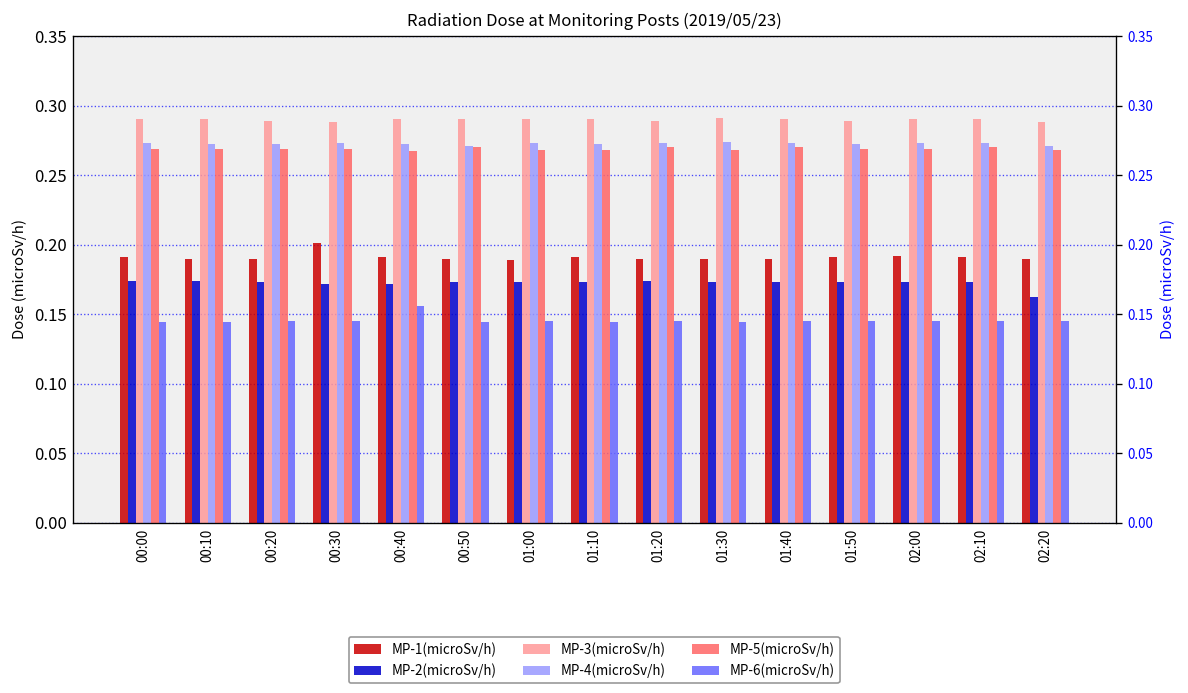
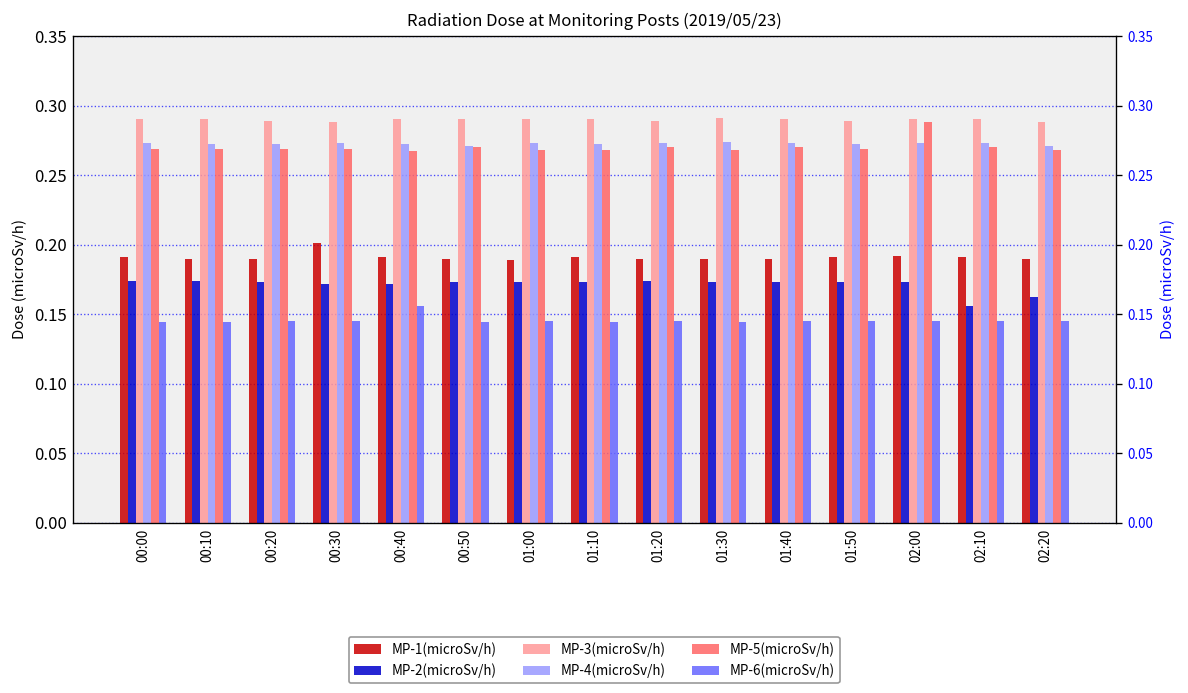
MP-5(microSv/h), 02:00: 0.269 -> 0.288
MP-2(microSv/h), 02:10: 0.173 -> 0.156
